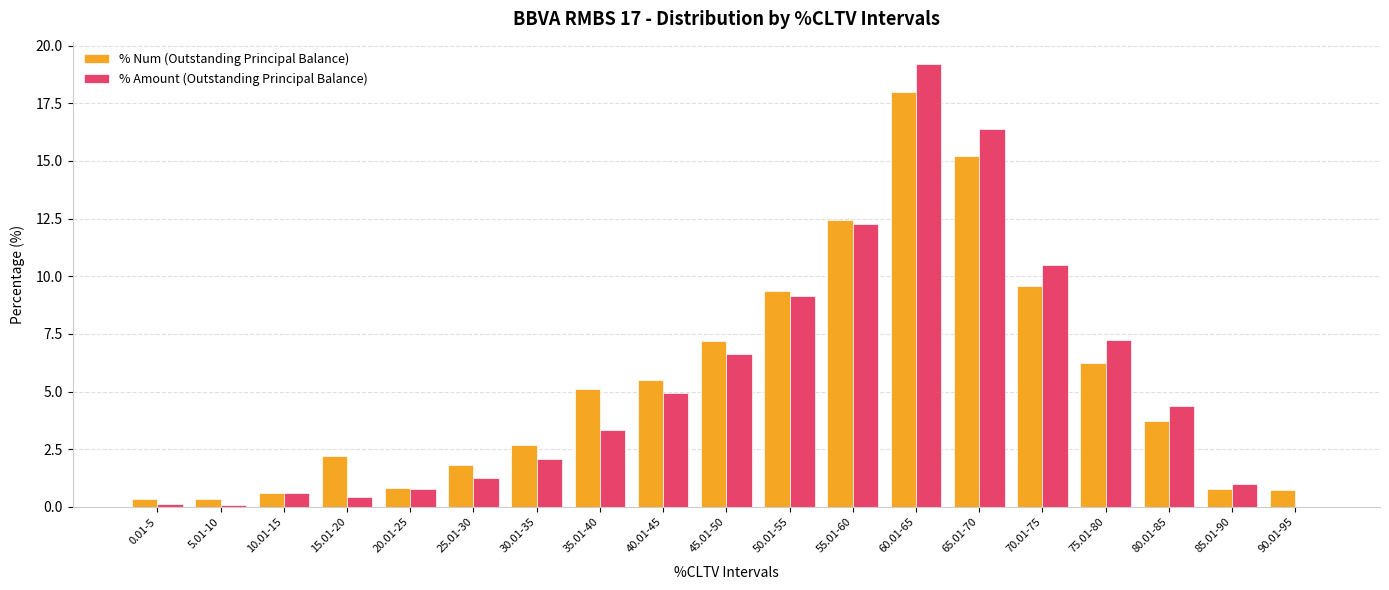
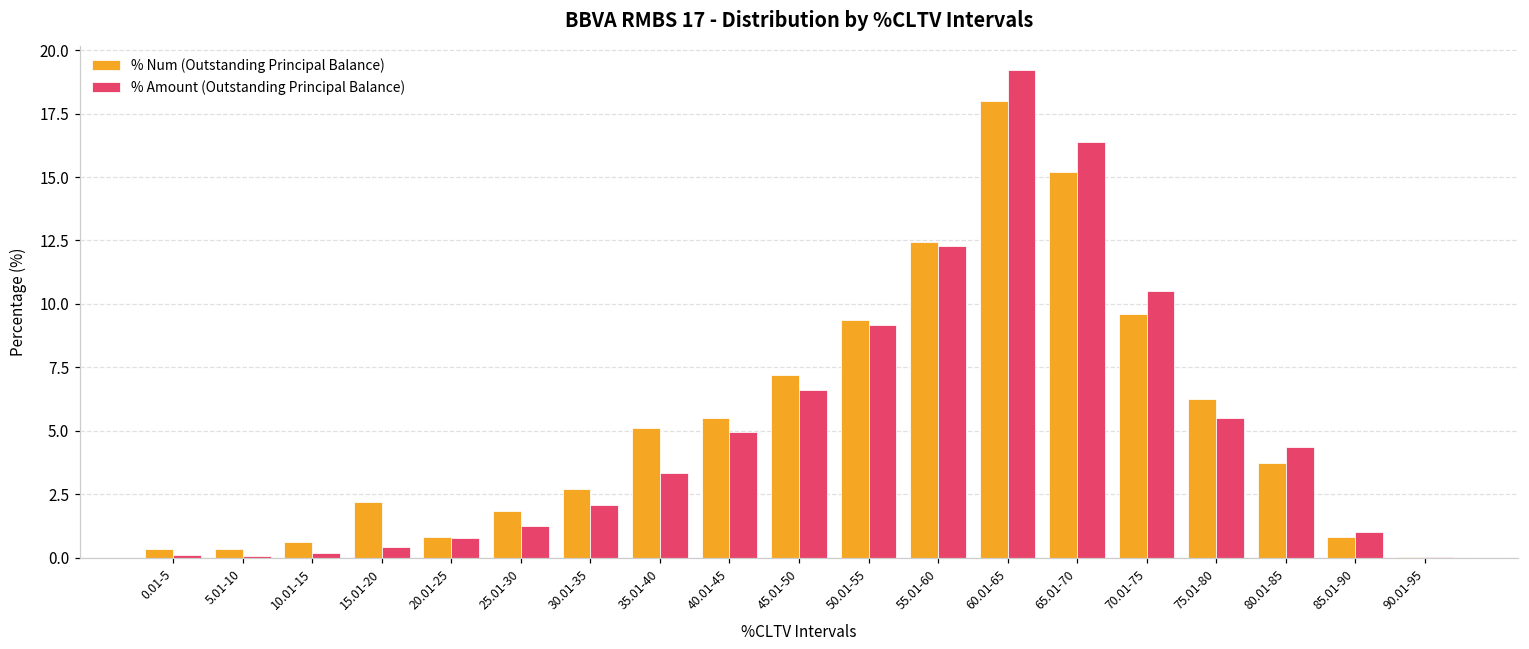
% Amount (Outstanding Principal Balance), 10.01-15: 0.6 -> 0.2
% Amount (Outstanding Principal Balance), 75.01-80: 7.3 -> 5.5
% Num (Outstanding Principal Balance), 90.01-95: 0.7 -> 0.0
